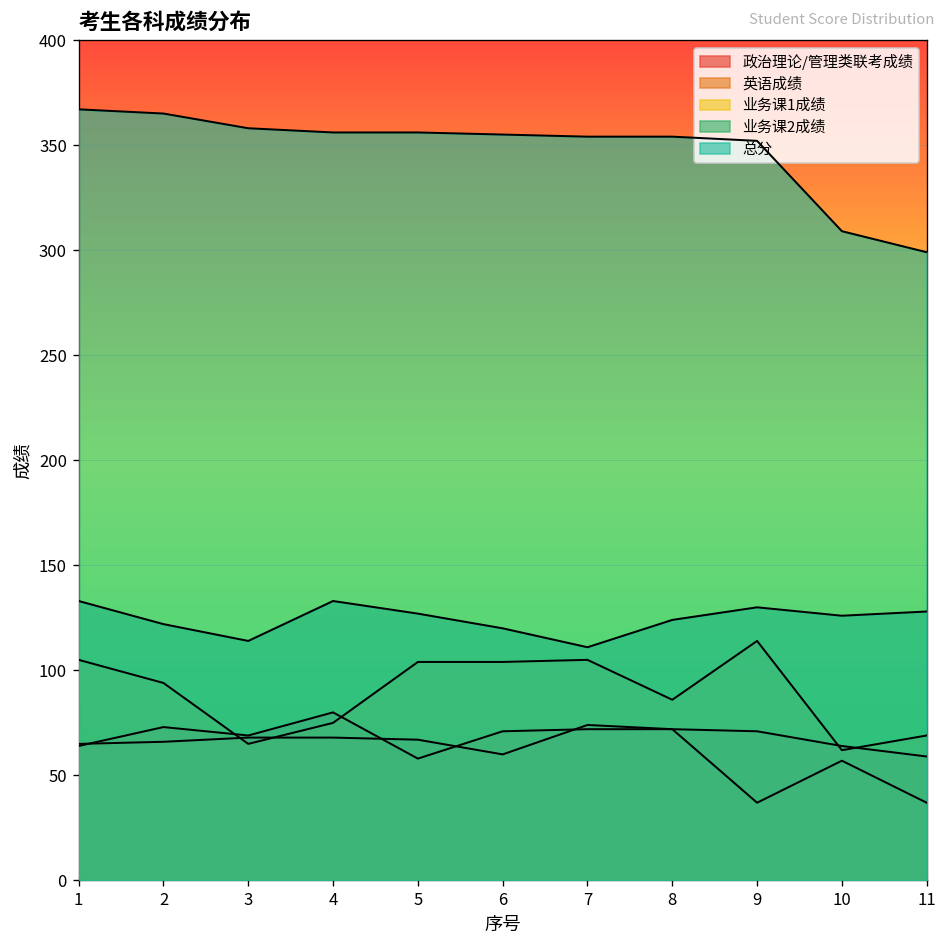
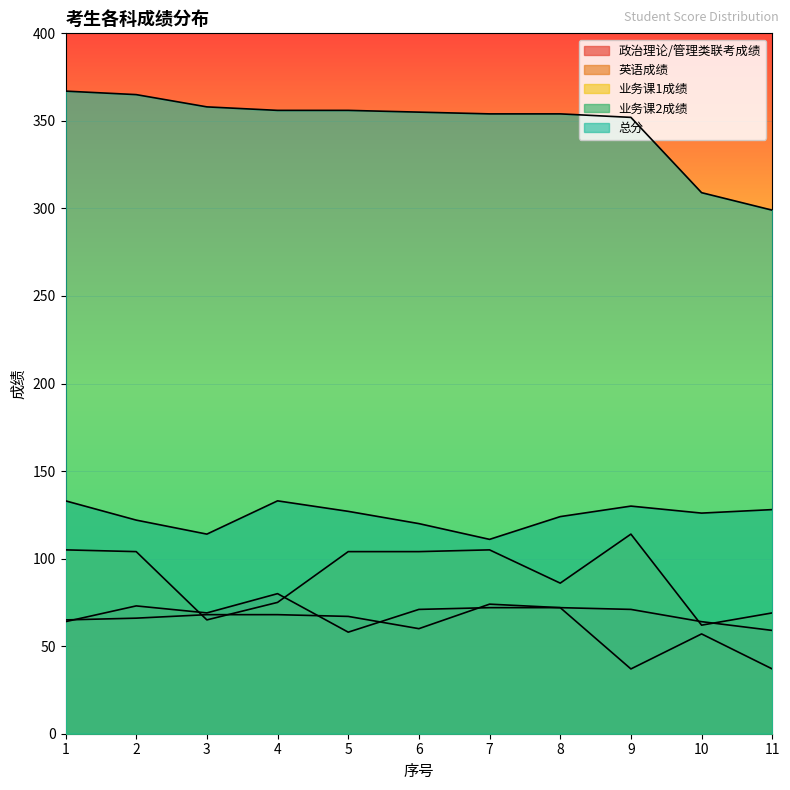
业务课1成绩, 2: 94 -> 104
